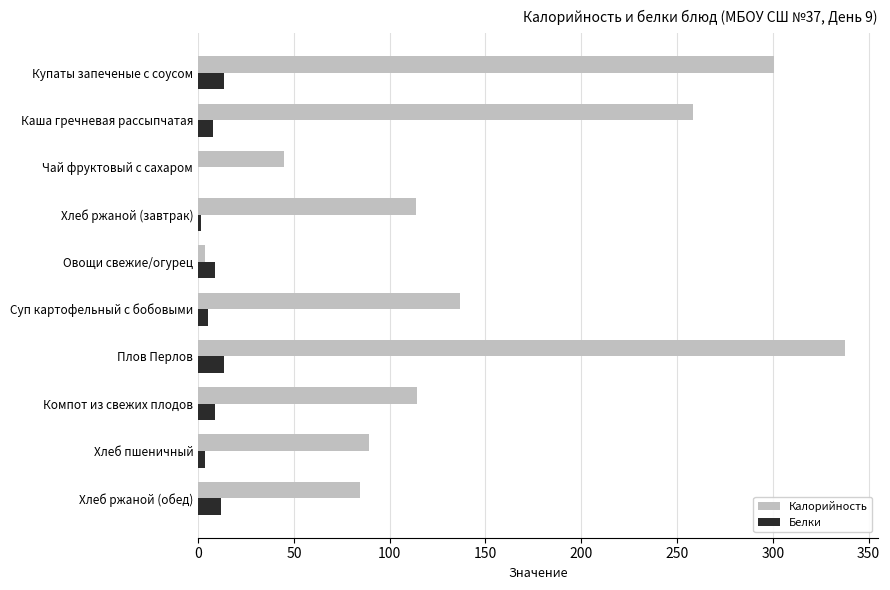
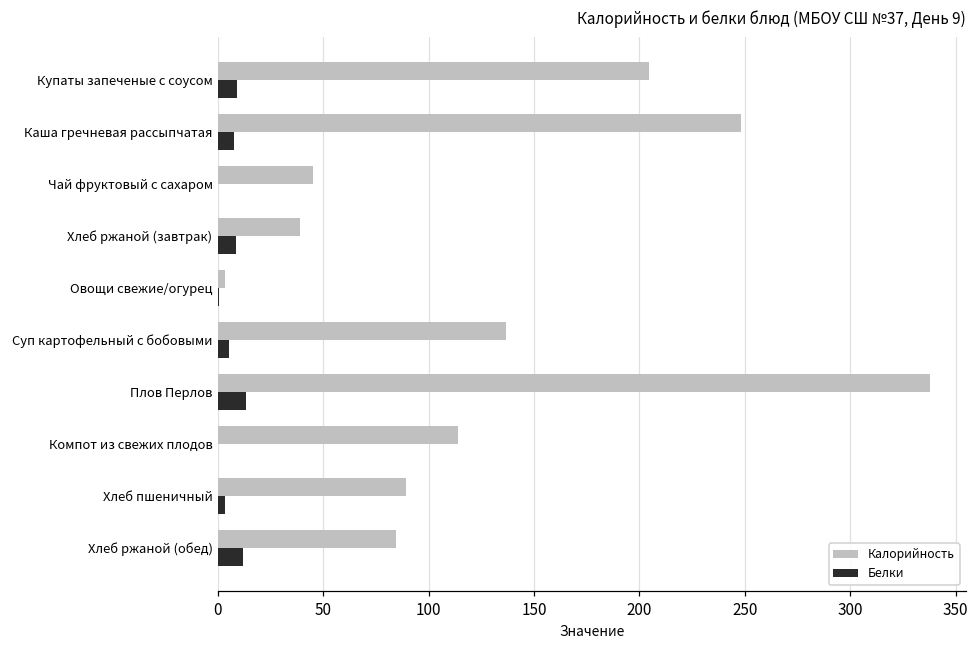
Калорийность, Купаты запеченые с соусом: 301 -> 205
Белки, Купаты запеченые с соусом: 13 -> 9
Калорийность, Каша гречневая рассыпчатая: 258 -> 248
Калорийность, Хлеб ржаной (завтрак): 113 -> 39
Белки, Хлеб ржаной (завтрак): 1 -> 9
Белки, Овощи свежие/огурец: 9 -> 0
Белки, Компот из свежих плодов: 9 -> 0
